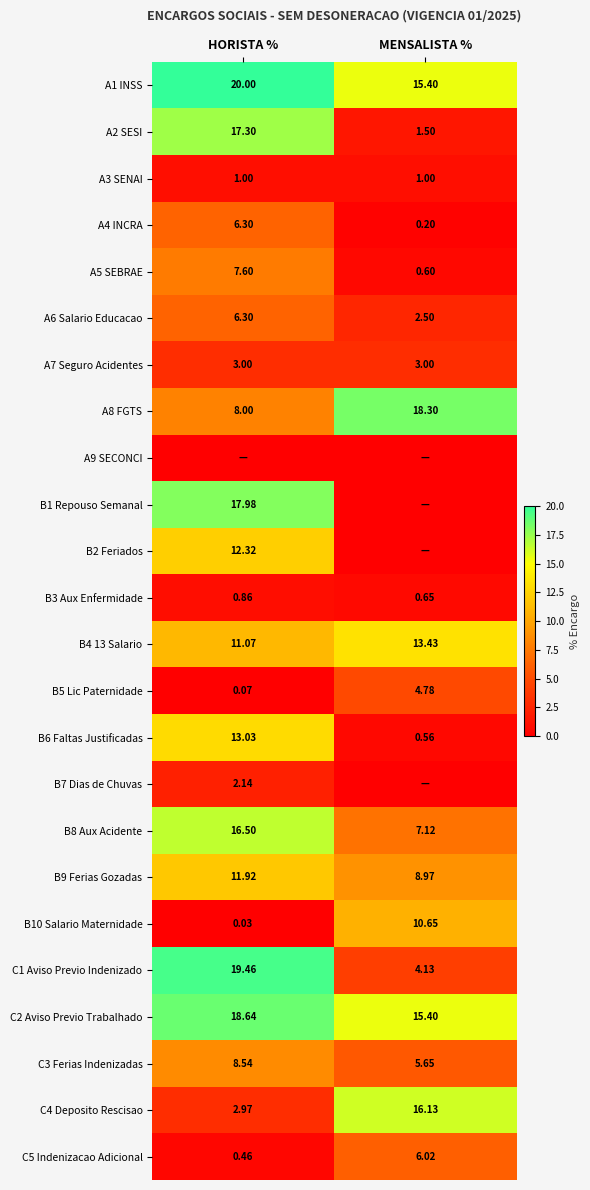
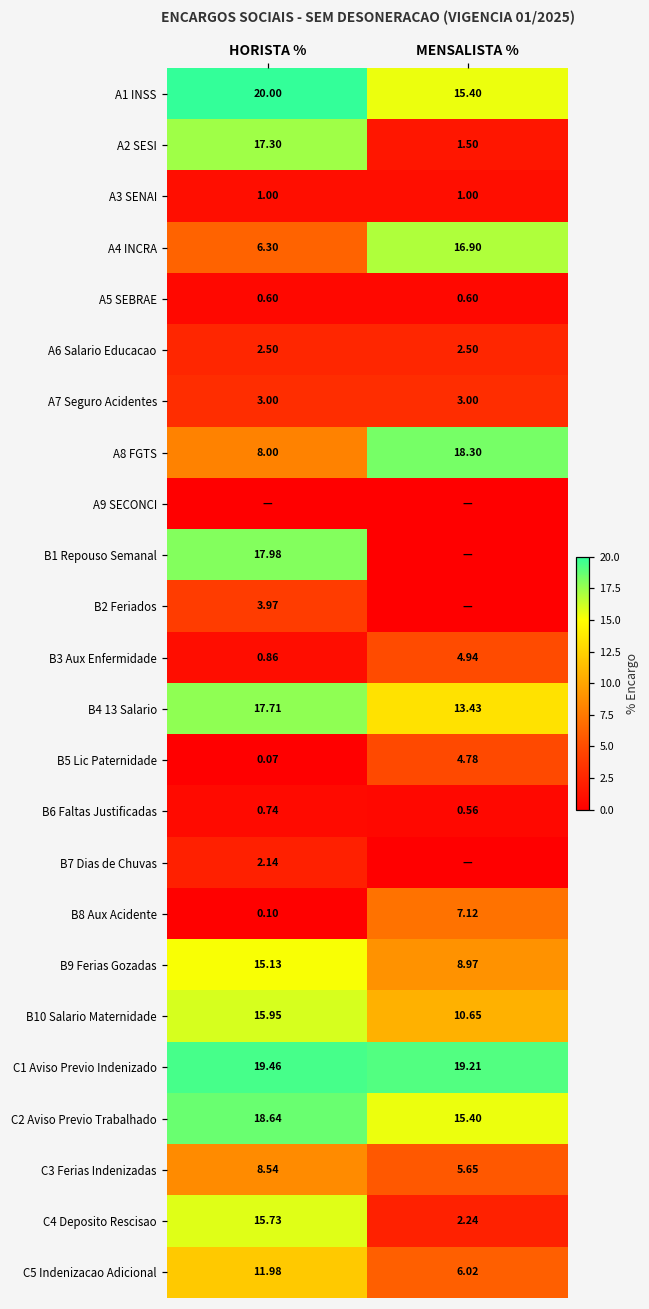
A4 INCRA, MENSALISTA %: 0.20 -> 16.90
A5 SEBRAE, HORISTA %: 7.60 -> 0.60
A6 Salario Educacao, HORISTA %: 6.30 -> 2.50
B2 Feriados, HORISTA %: 12.32 -> 3.97
B3 Aux Enfermidade, MENSALISTA %: 0.65 -> 4.94
B4 13 Salario, HORISTA %: 11.07 -> 17.71
B6 Faltas Justificadas, HORISTA %: 13.03 -> 0.74
B8 Aux Acidente, HORISTA %: 16.50 -> 0.10
B9 Ferias Gozadas, HORISTA %: 11.92 -> 15.13
B10 Salario Maternidade, HORISTA %: 0.03 -> 15.95
C1 Aviso Previo Indenizado, MENSALISTA %: 4.13 -> 19.21
C4 Deposito Rescisao, HORISTA %: 2.97 -> 15.73
C4 Deposito Rescisao, MENSALISTA %: 16.13 -> 2.24
C5 Indenizacao Adicional, HORISTA %: 0.46 -> 11.98
